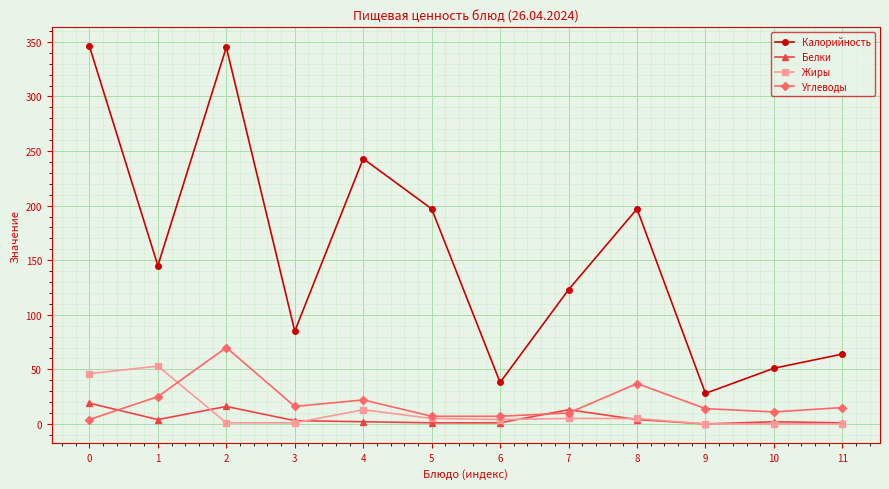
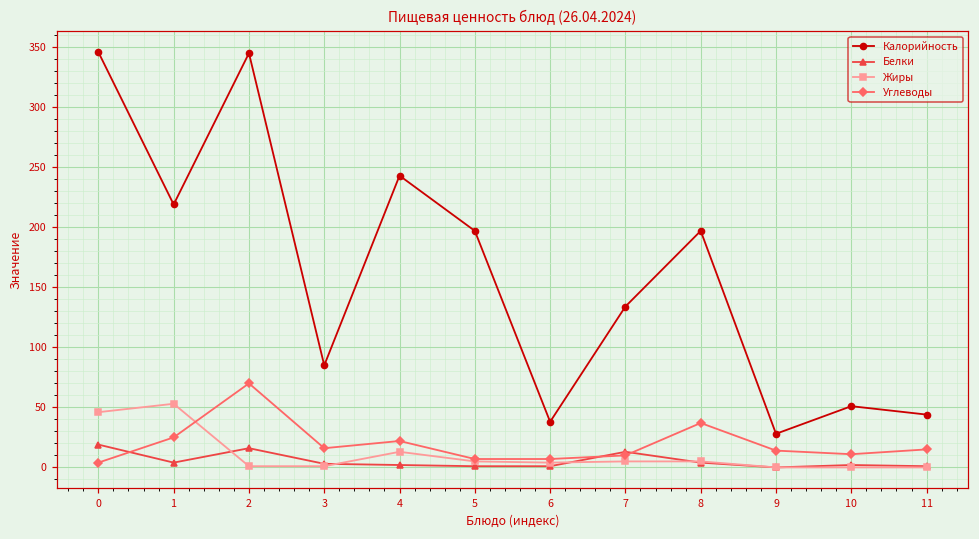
Калорийность, 1: 145 -> 219
Калорийность, 7: 123 -> 134
Калорийность, 11: 64 -> 44
